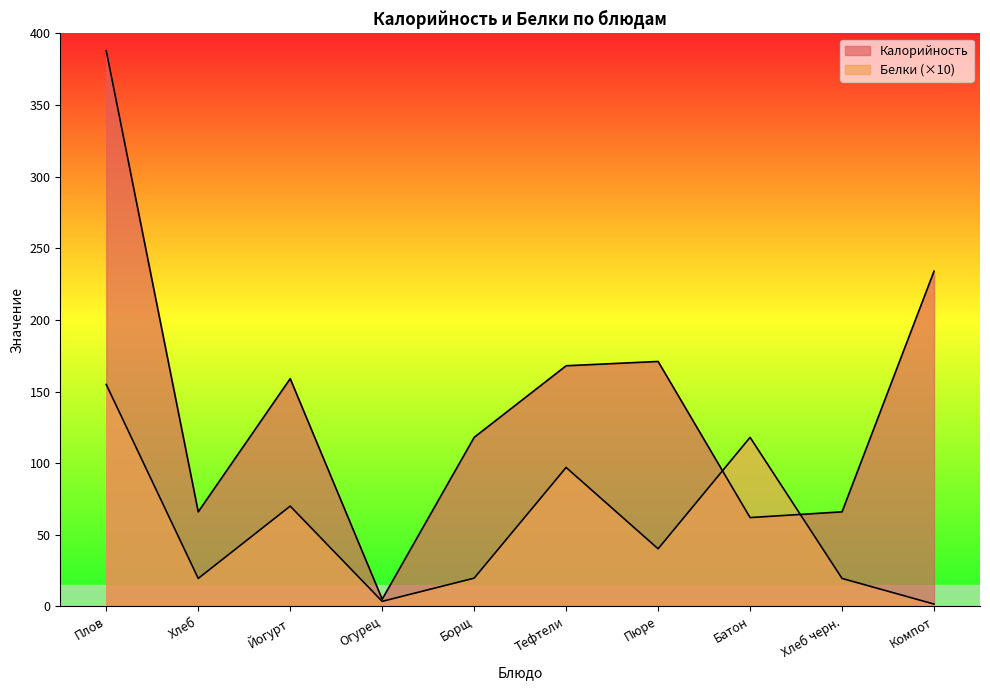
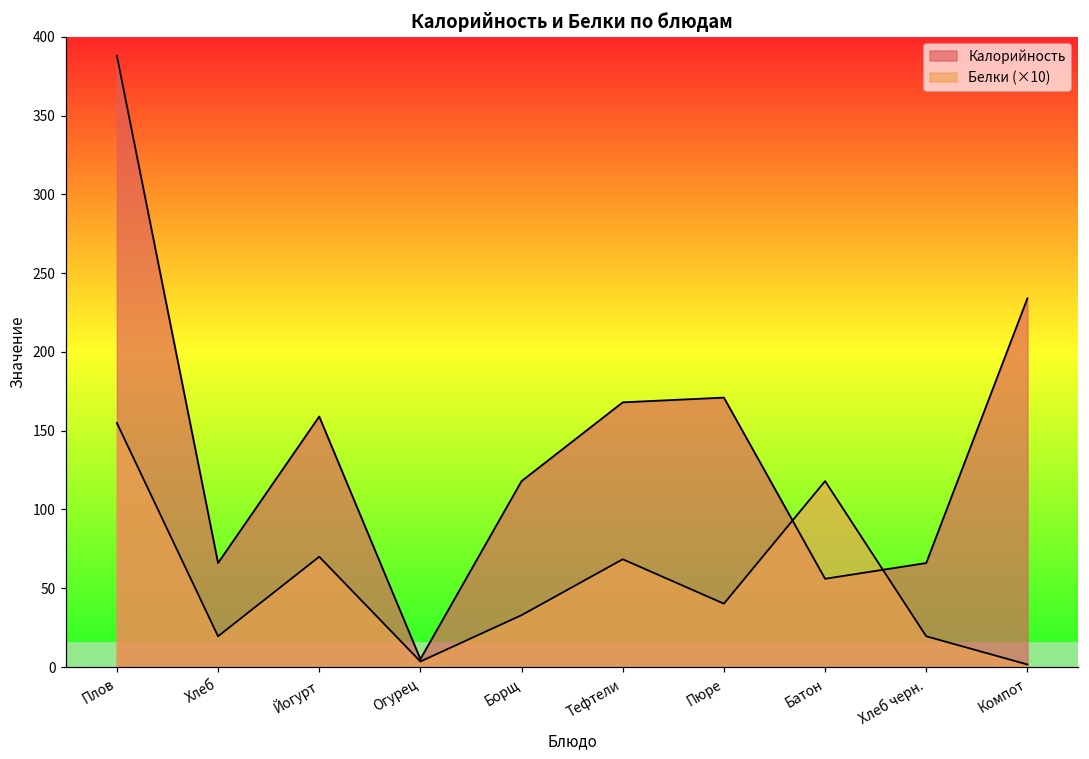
Белки (×10), Борщ: 20 -> 33
Белки (×10), Тефтели: 97 -> 68
Калорийность, Батон: 62 -> 56
